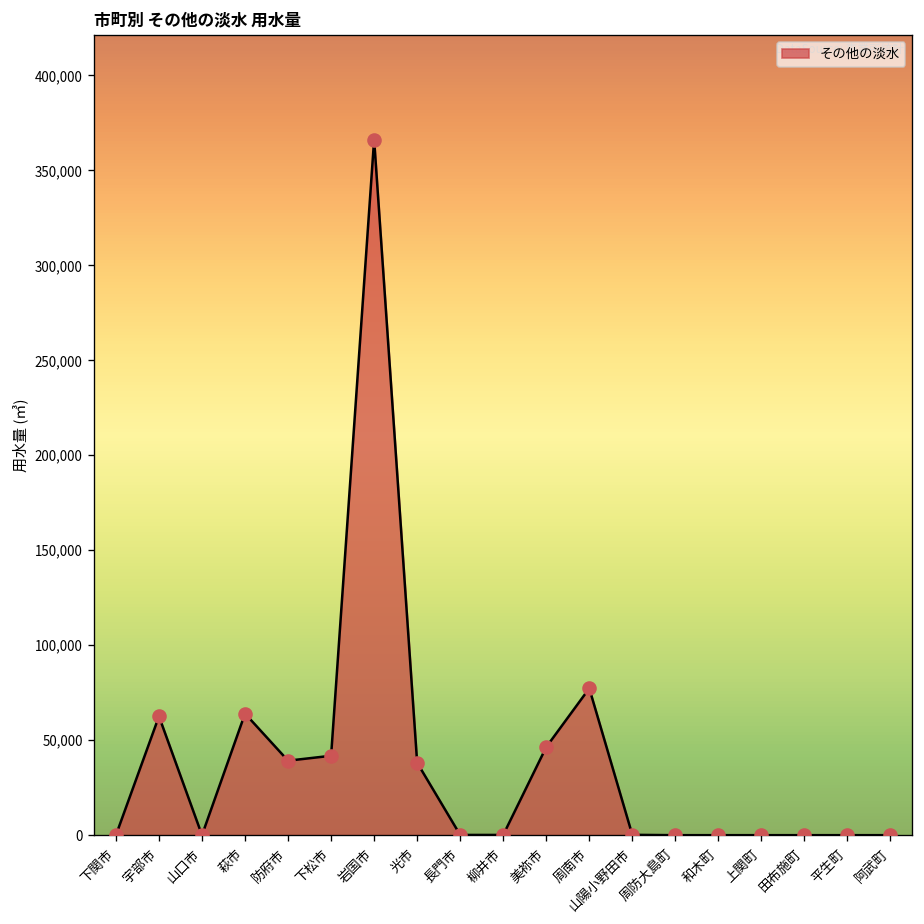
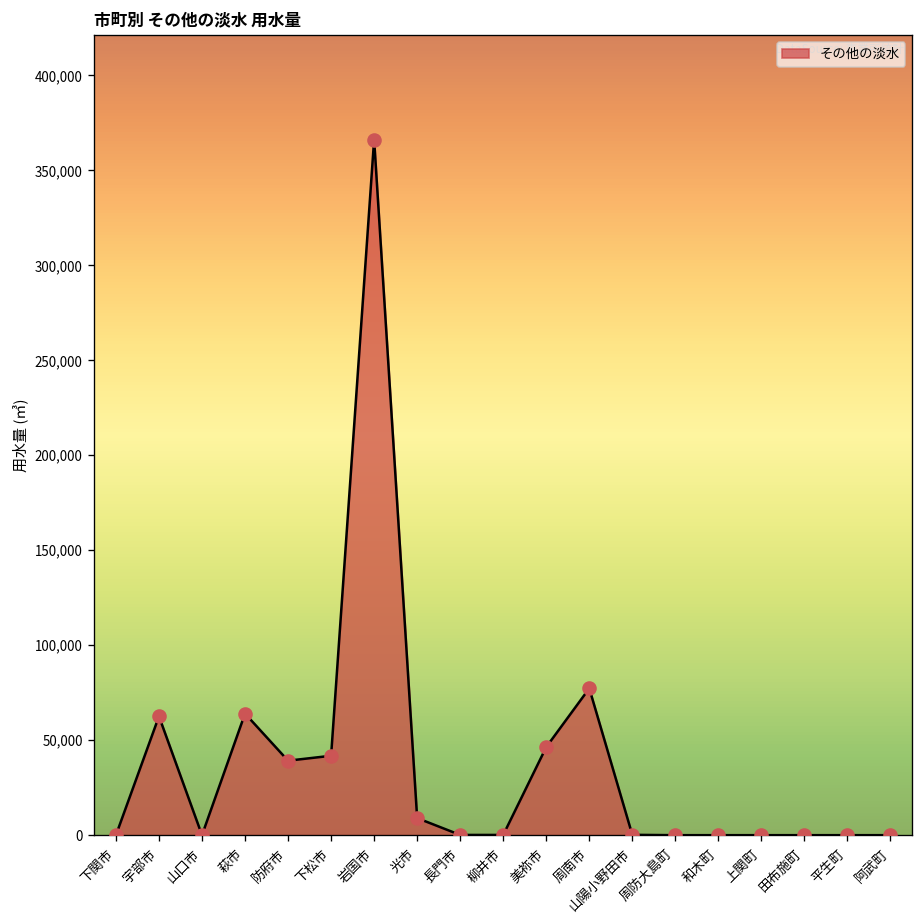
光市: 38,000 -> 9,000
